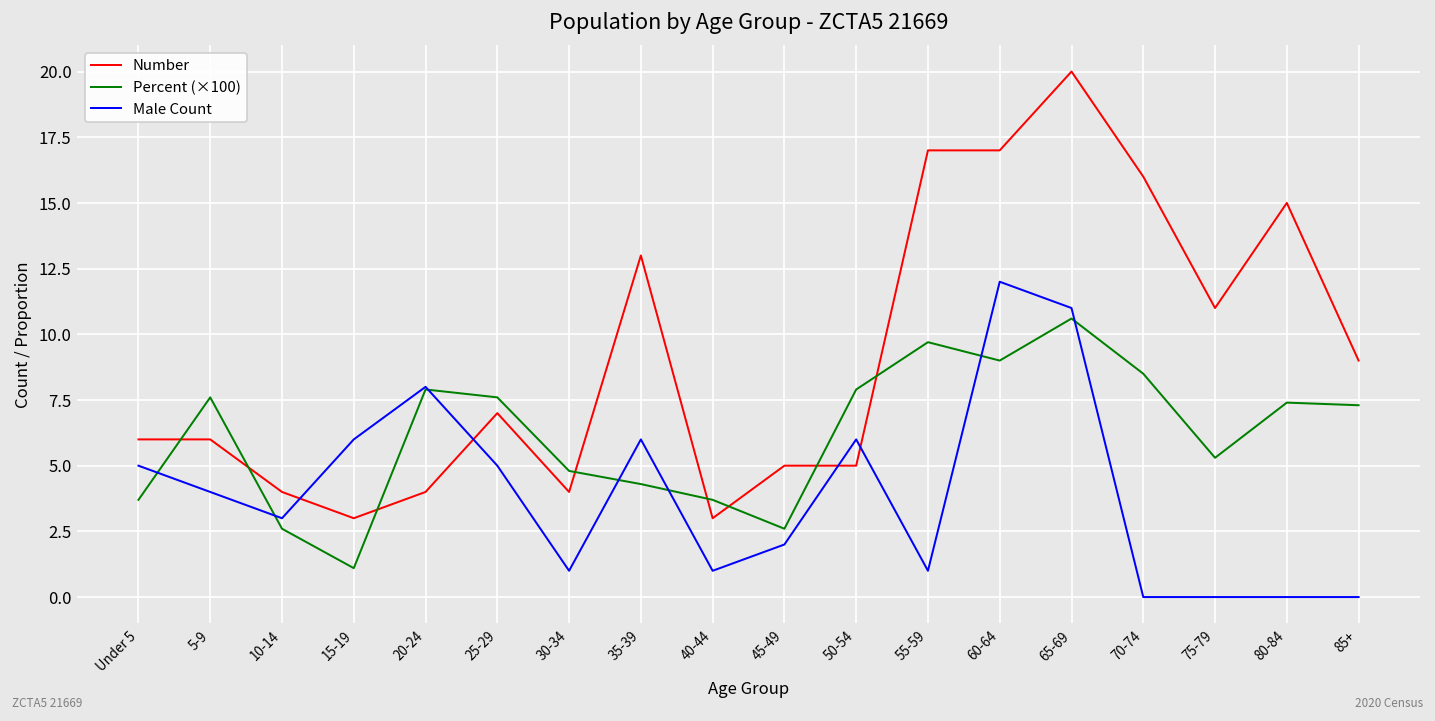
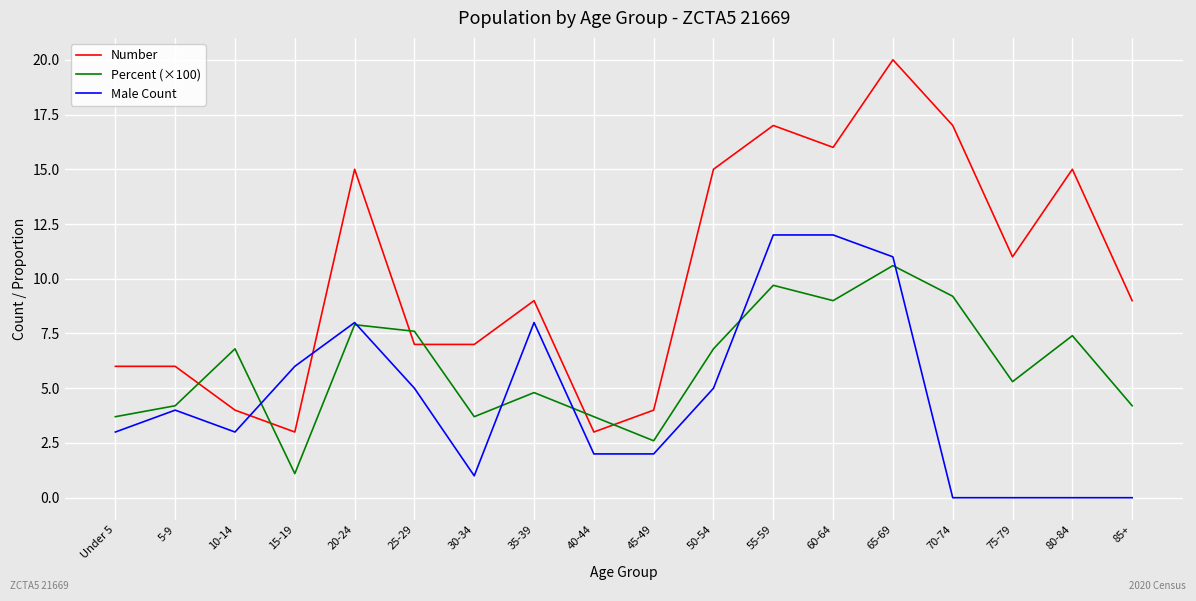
Male Count, Under 5: 5 -> 3
Percent (×100), 5-9: 7.6 -> 4.2
Percent (×100), 10-14: 2.6 -> 6.8
Number, 20-24: 4 -> 15
Number, 30-34: 4 -> 7
Percent (×100), 30-34: 4.8 -> 3.7
Number, 35-39: 13 -> 9
Percent (×100), 35-39: 4.3 -> 4.8
Male Count, 35-39: 6 -> 8
Male Count, 40-44: 1 -> 2
Number, 45-49: 5 -> 4
Number, 50-54: 5 -> 15
Percent (×100), 50-54: 7.9 -> 6.8
Male Count, 50-54: 6 -> 5
Male Count, 55-59: 1 -> 12
Number, 60-64: 17 -> 16
Number, 70-74: 16 -> 17
Percent (×100), 70-74: 8.5 -> 9.2
Percent (×100), 85+: 7.3 -> 4.2
